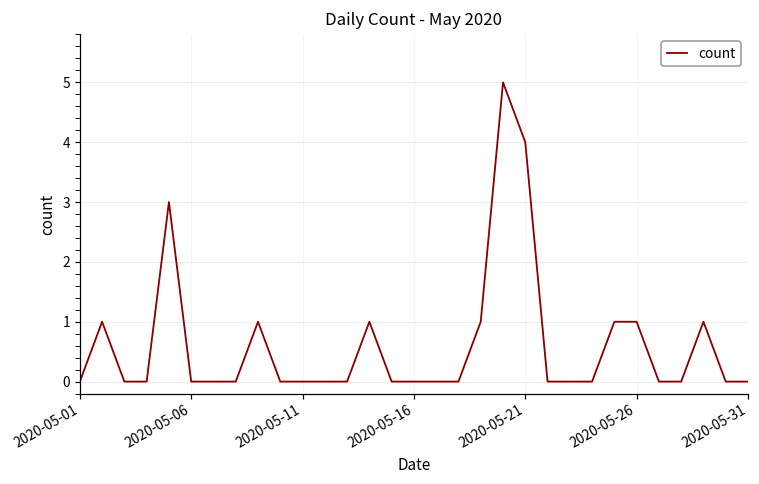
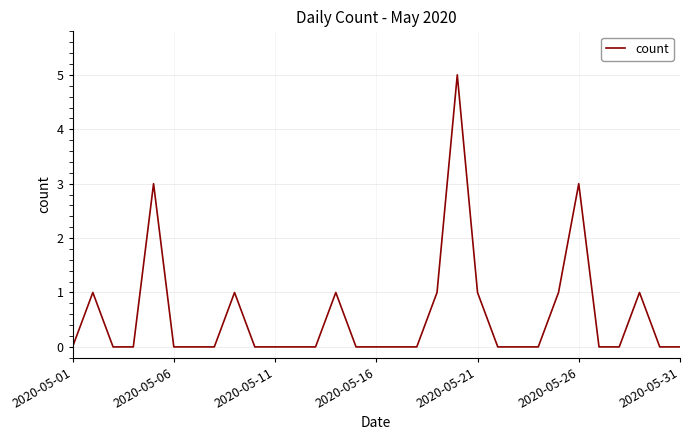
2020-05-21: 4 -> 1
2020-05-26: 1 -> 3
